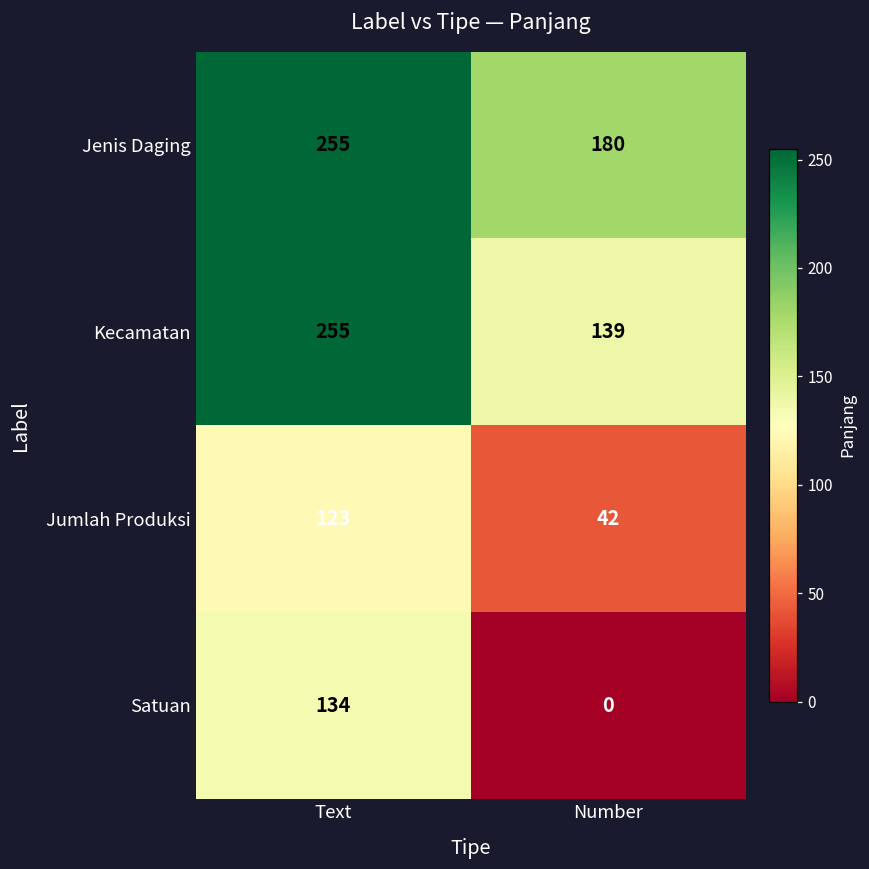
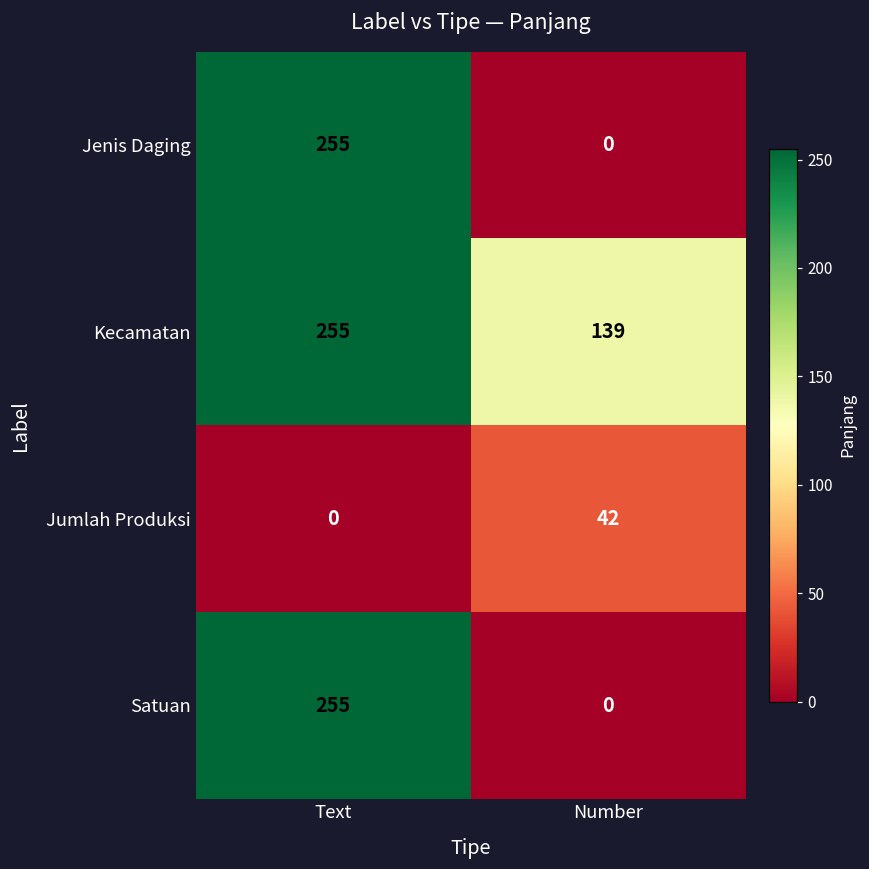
Jenis Daging, Number: 180 -> 0
Jumlah Produksi, Text: 123 -> 0
Satuan, Text: 134 -> 255
